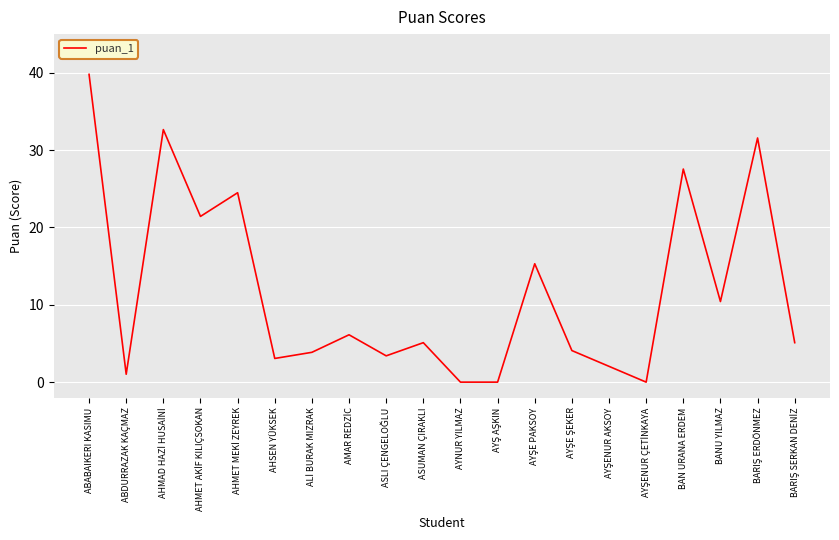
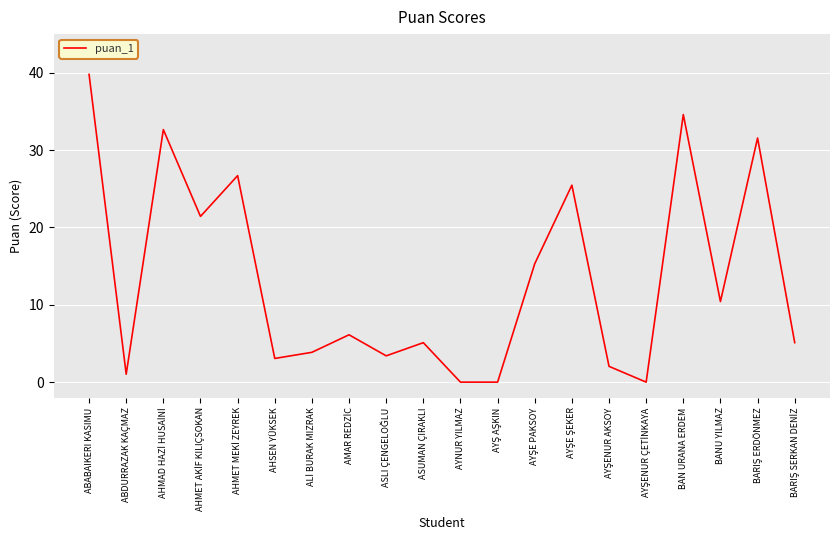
AHMET MEKİ ZEYREK: 24 -> 27
AYŞE ŞEKER: 4 -> 25
BAN URANA ERDEM: 28 -> 35
